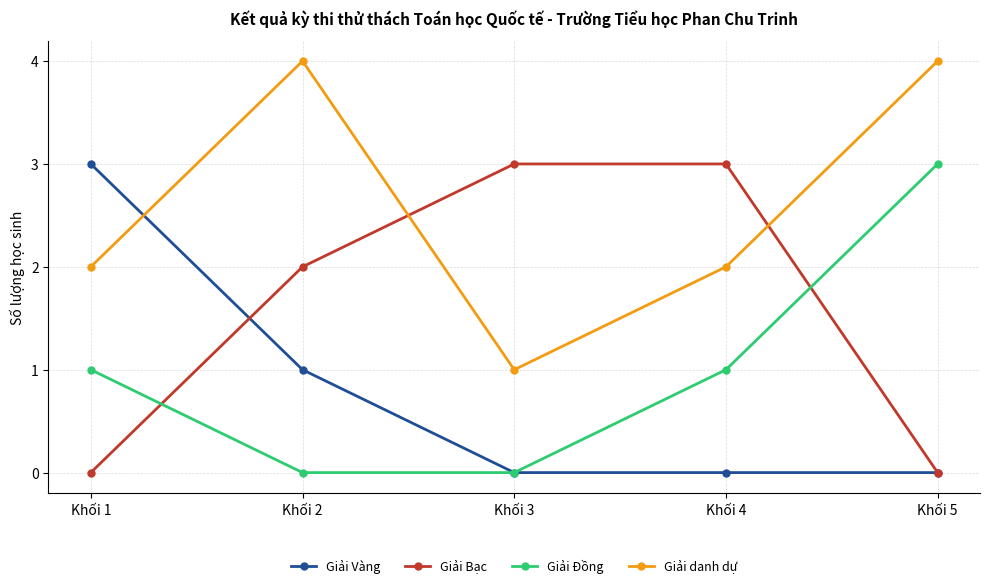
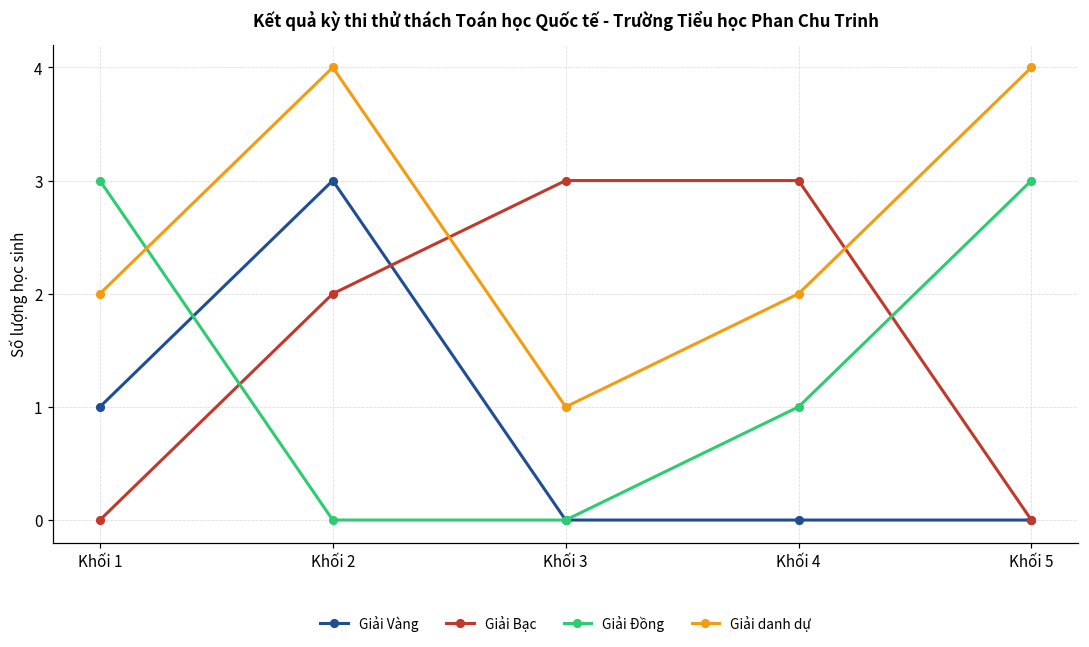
Giải Vàng, Khối 1: 3 -> 1
Giải Đồng, Khối 1: 1 -> 3
Giải Vàng, Khối 2: 1 -> 3
